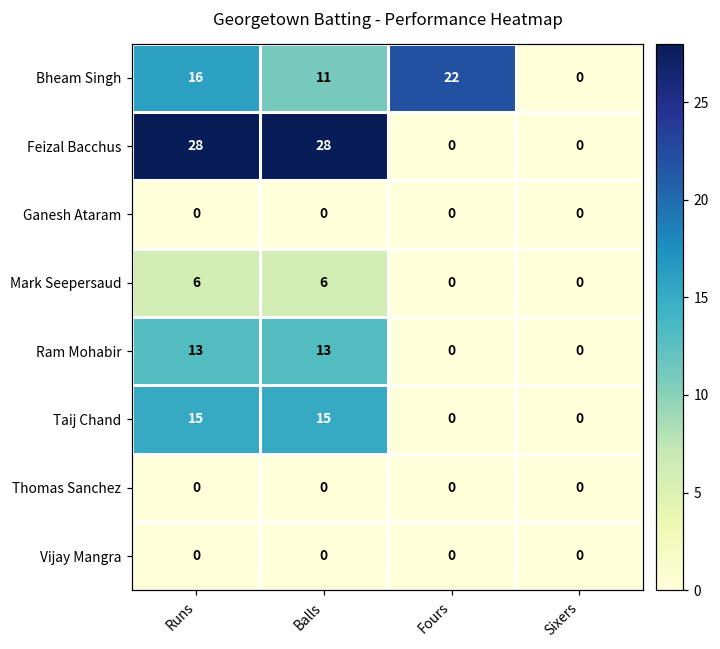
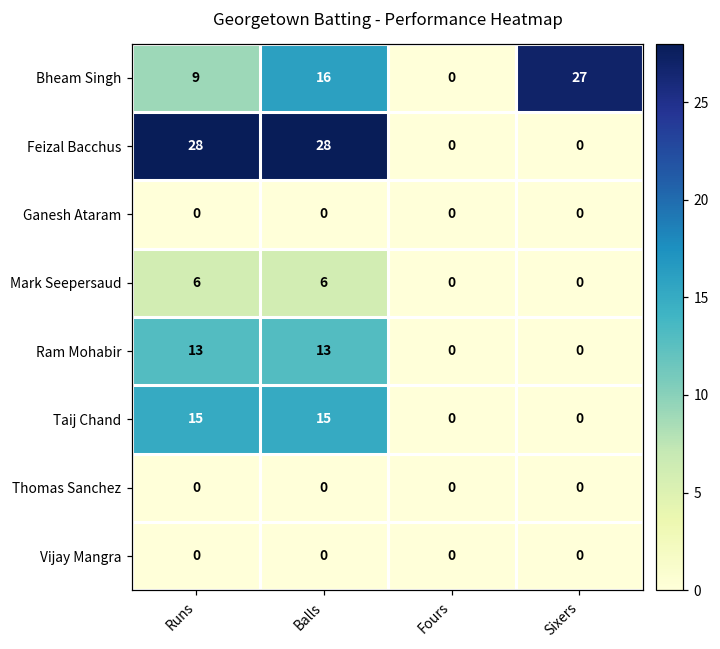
Bheam Singh, Runs: 16 -> 9
Bheam Singh, Balls: 11 -> 16
Bheam Singh, Fours: 22 -> 0
Bheam Singh, Sixers: 0 -> 27
